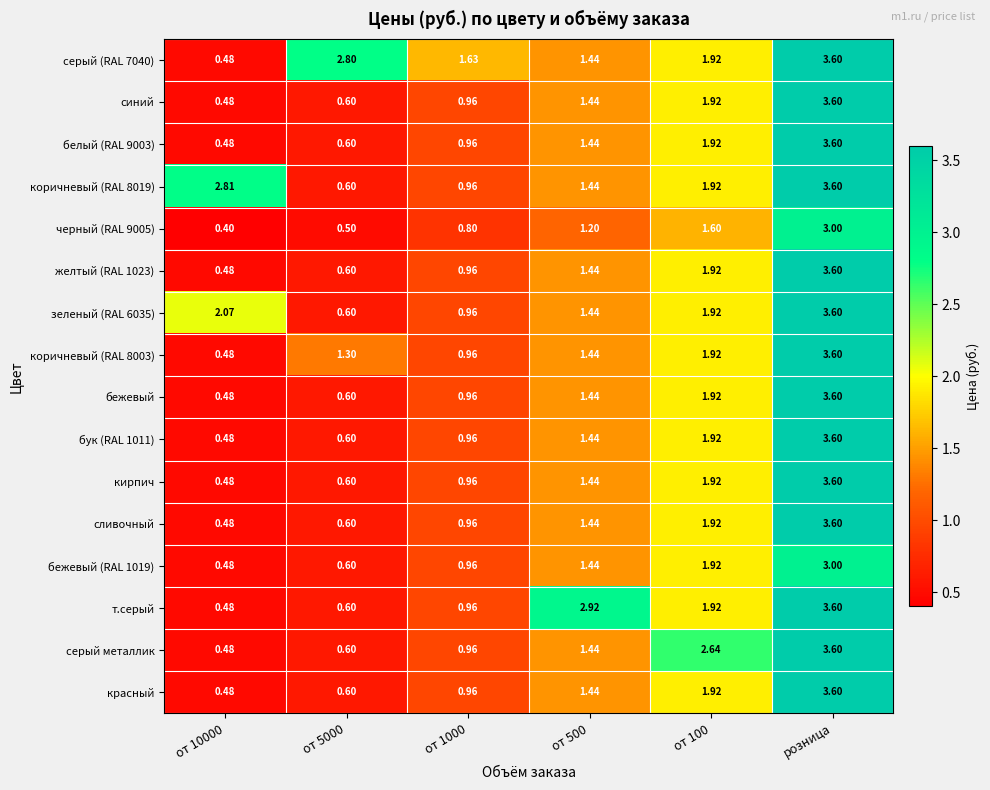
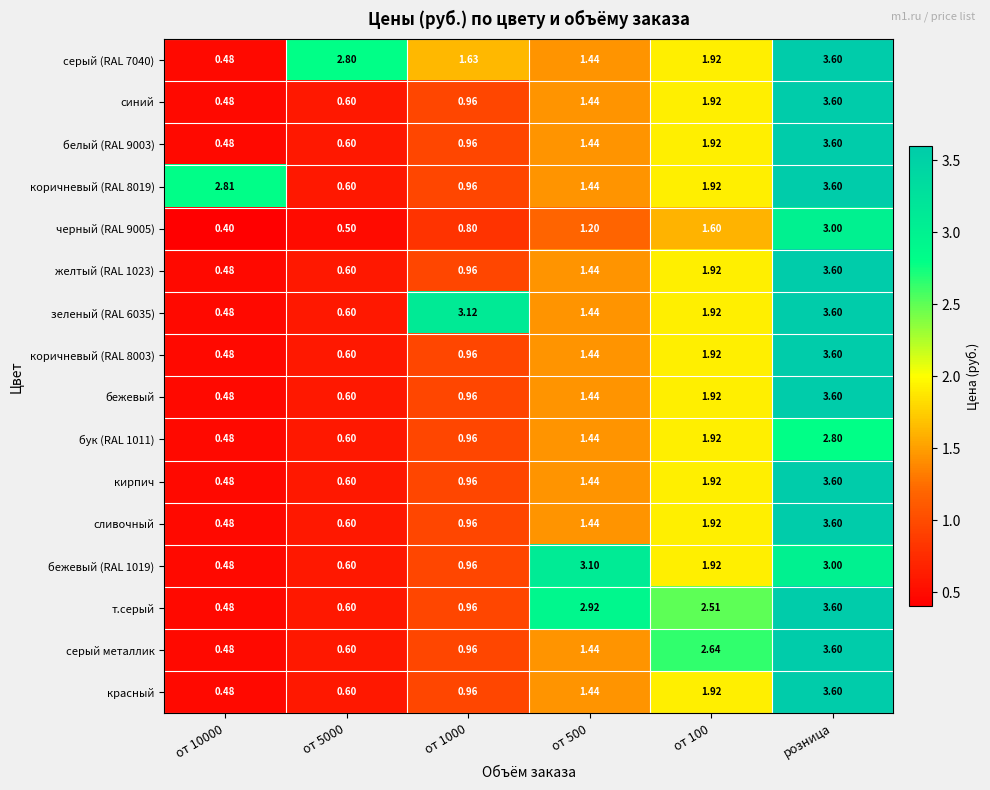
зеленый (RAL 6035), от 10000: 2.07 -> 0.48
зеленый (RAL 6035), от 1000: 0.96 -> 3.12
коричневый (RAL 8003), от 5000: 1.30 -> 0.60
бук (RAL 1011), розница: 3.60 -> 2.80
бежевый (RAL 1019), от 500: 1.44 -> 3.10
т.серый, от 100: 1.92 -> 2.51
